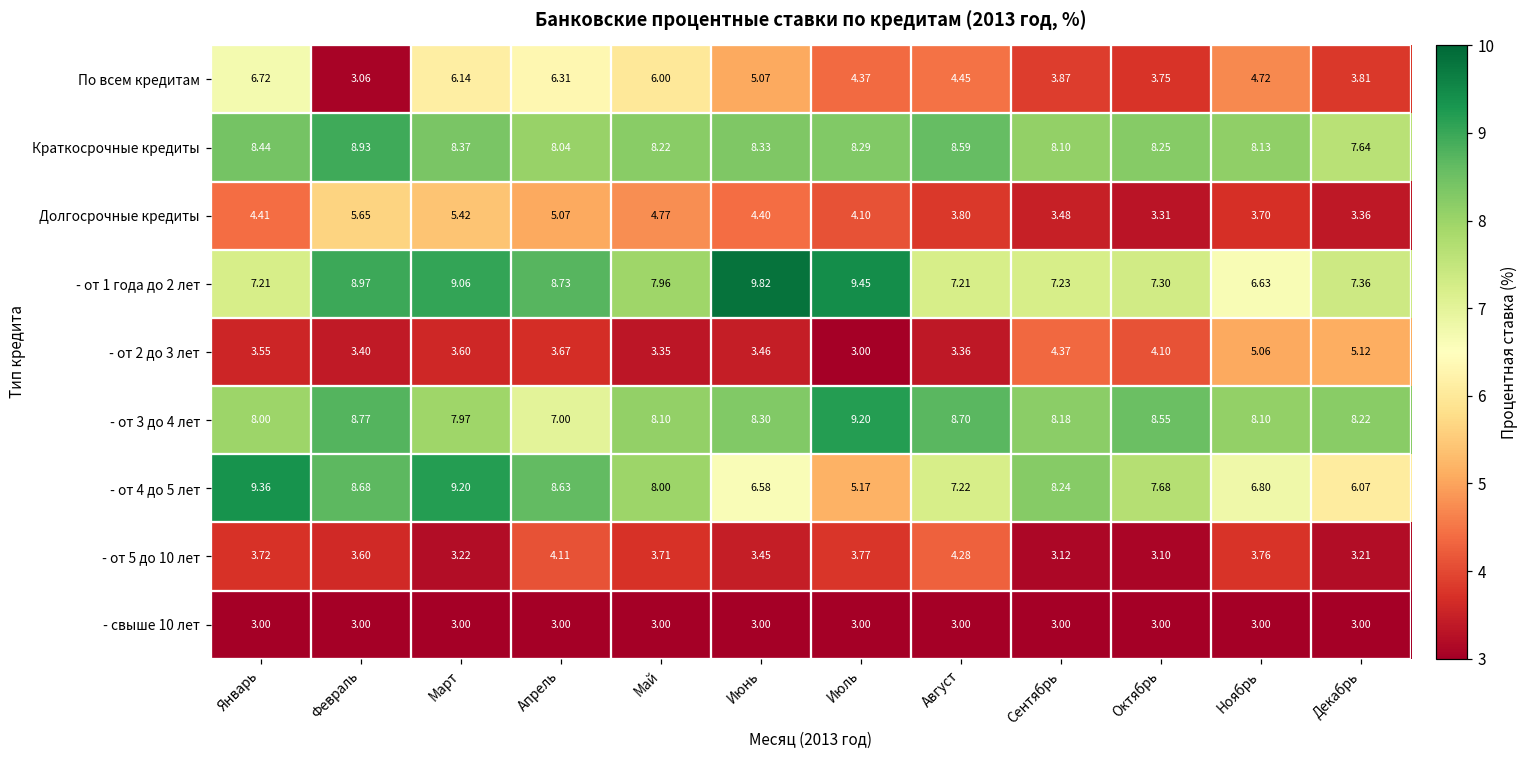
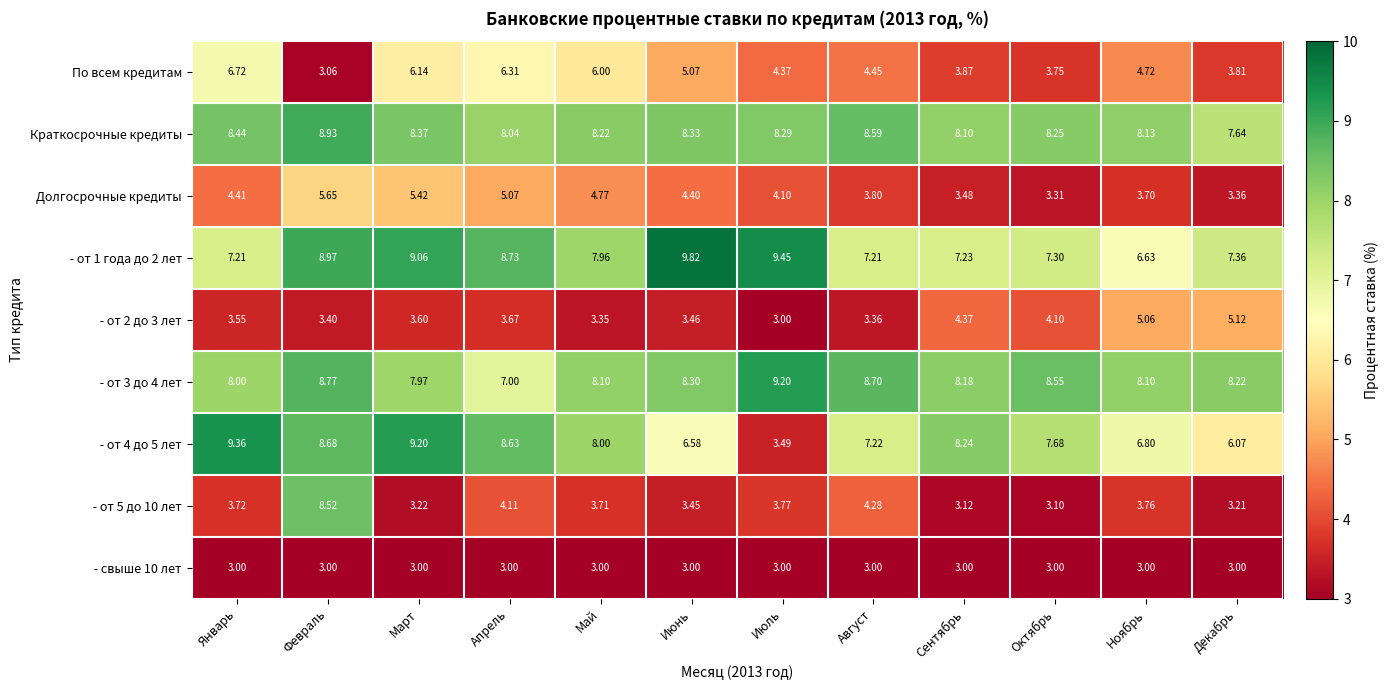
- от 4 до 5 лет, Июль: 5.17 -> 3.49
- от 5 до 10 лет, Февраль: 3.60 -> 8.52
